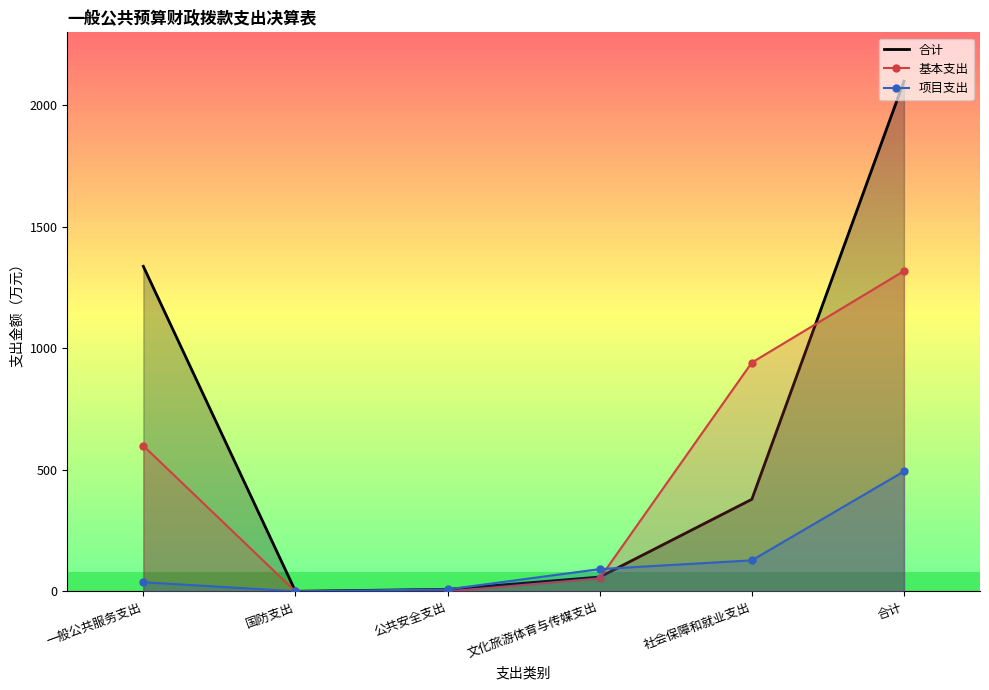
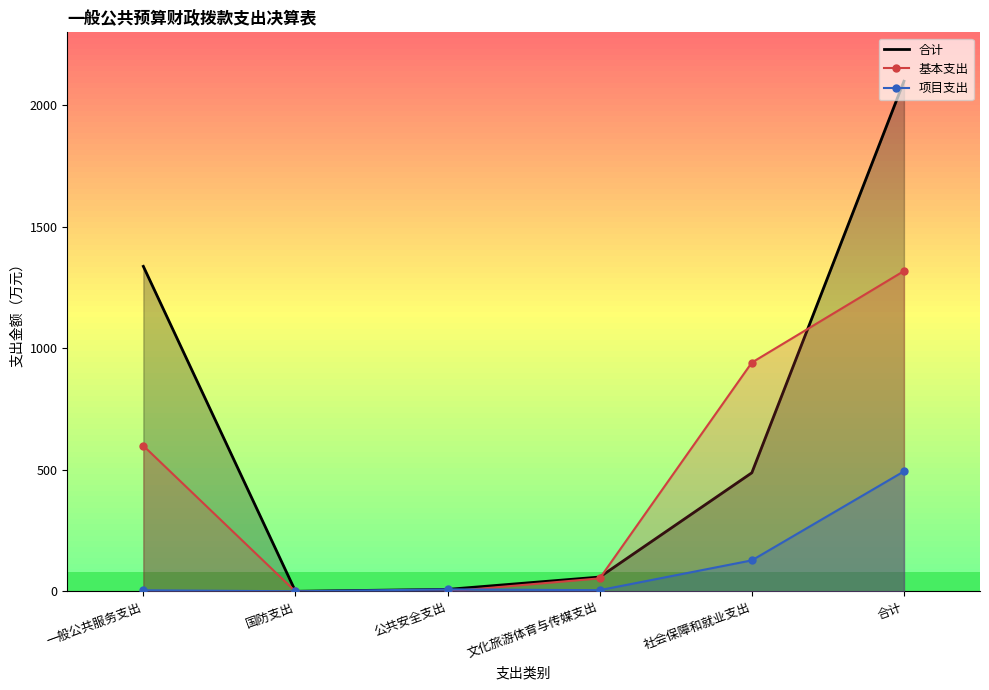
项目支出, 一般公共服务支出: 40 -> 0
项目支出, 文化旅游体育与传媒支出: 90 -> 10
合计, 社会保障和就业支出: 380 -> 490
